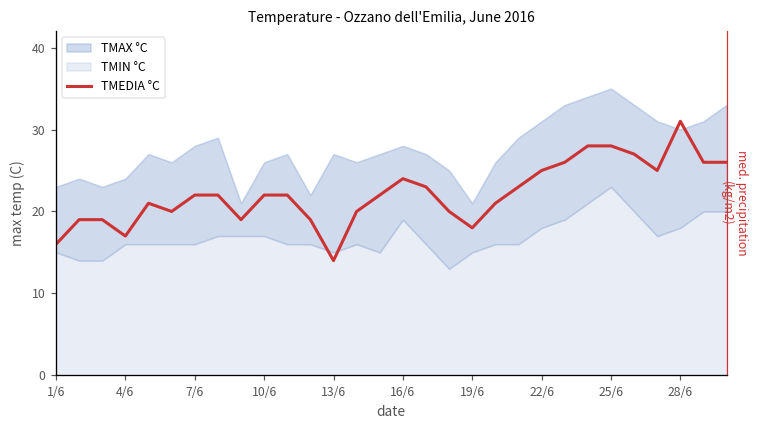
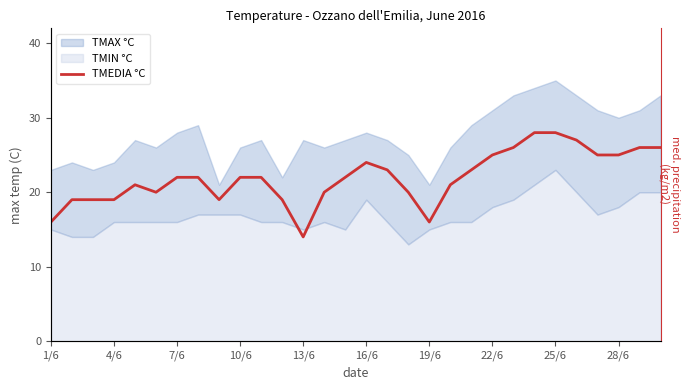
TMEDIA °C, 4/6: 17 -> 19
TMEDIA °C, 19/6: 18 -> 16
TMEDIA °C, 28/6: 31 -> 25
